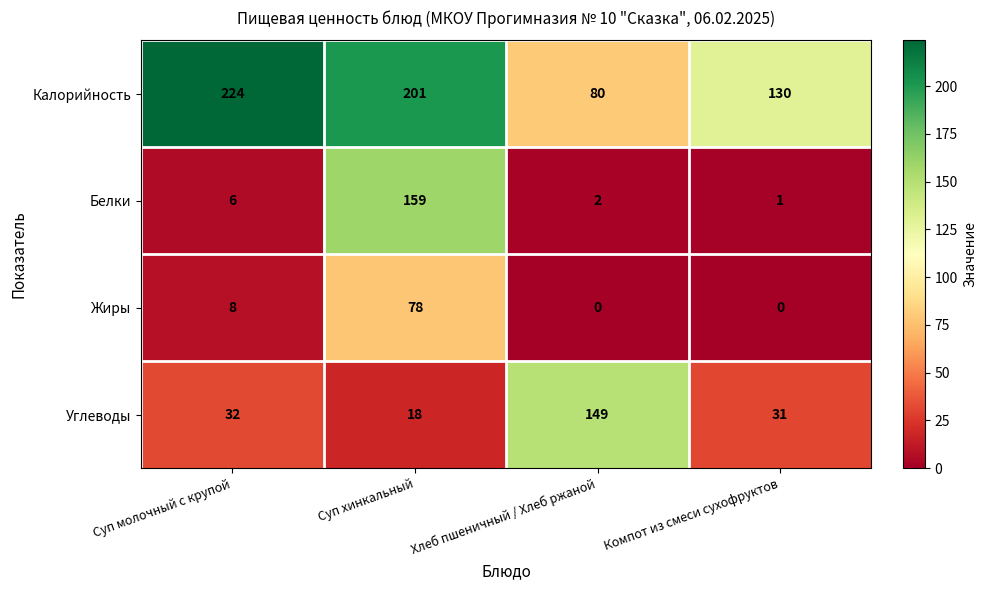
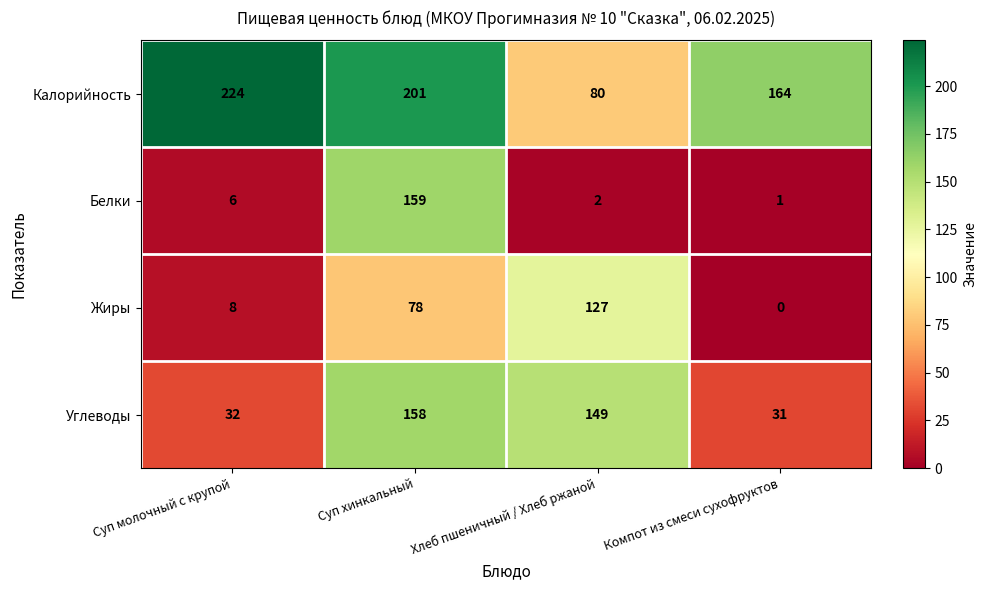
Калорийность, Компот из смеси сухофруктов: 130 -> 164
Жиры, Хлеб пшеничный / Хлеб ржаной: 0 -> 127
Углеводы, Суп хинкальный: 18 -> 158
